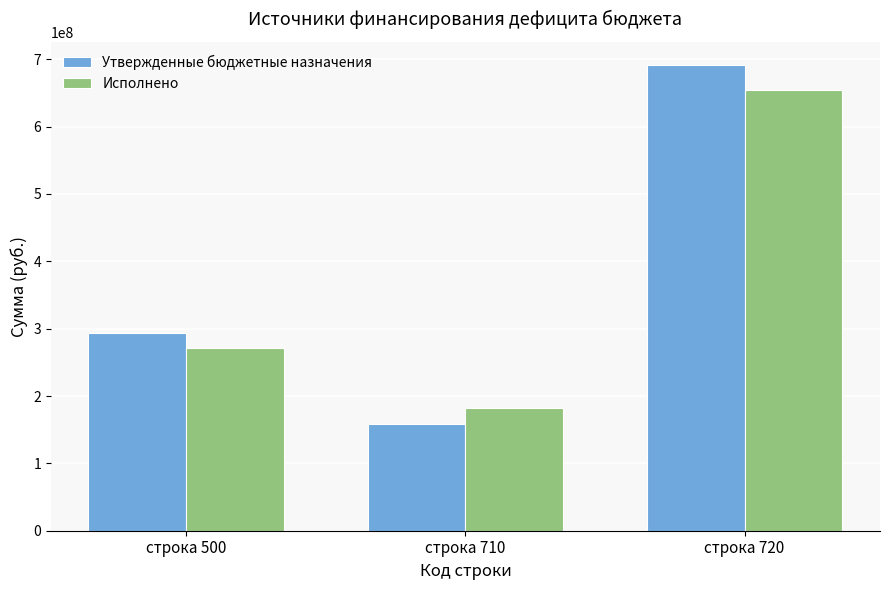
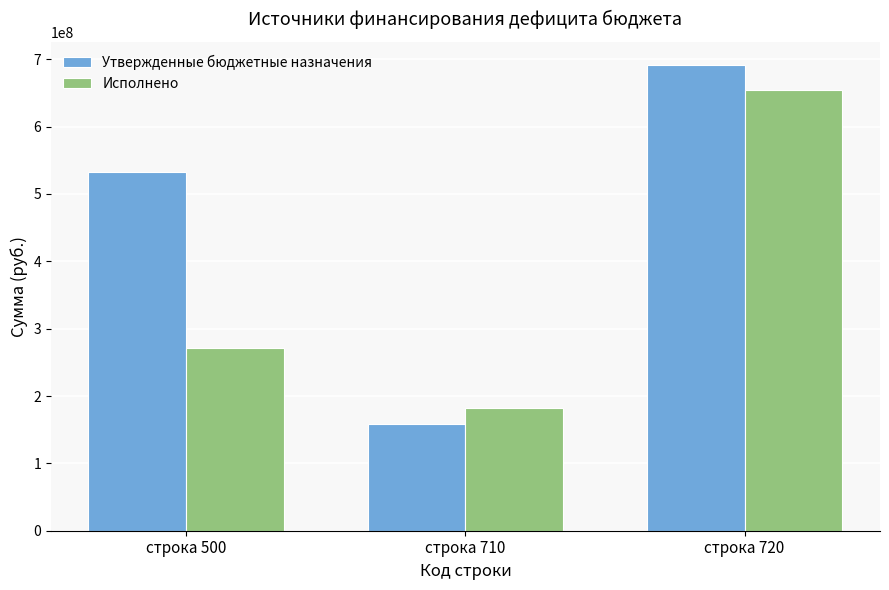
Утвержденные бюджетные назначения, строка 500: 290000000 -> 530000000
